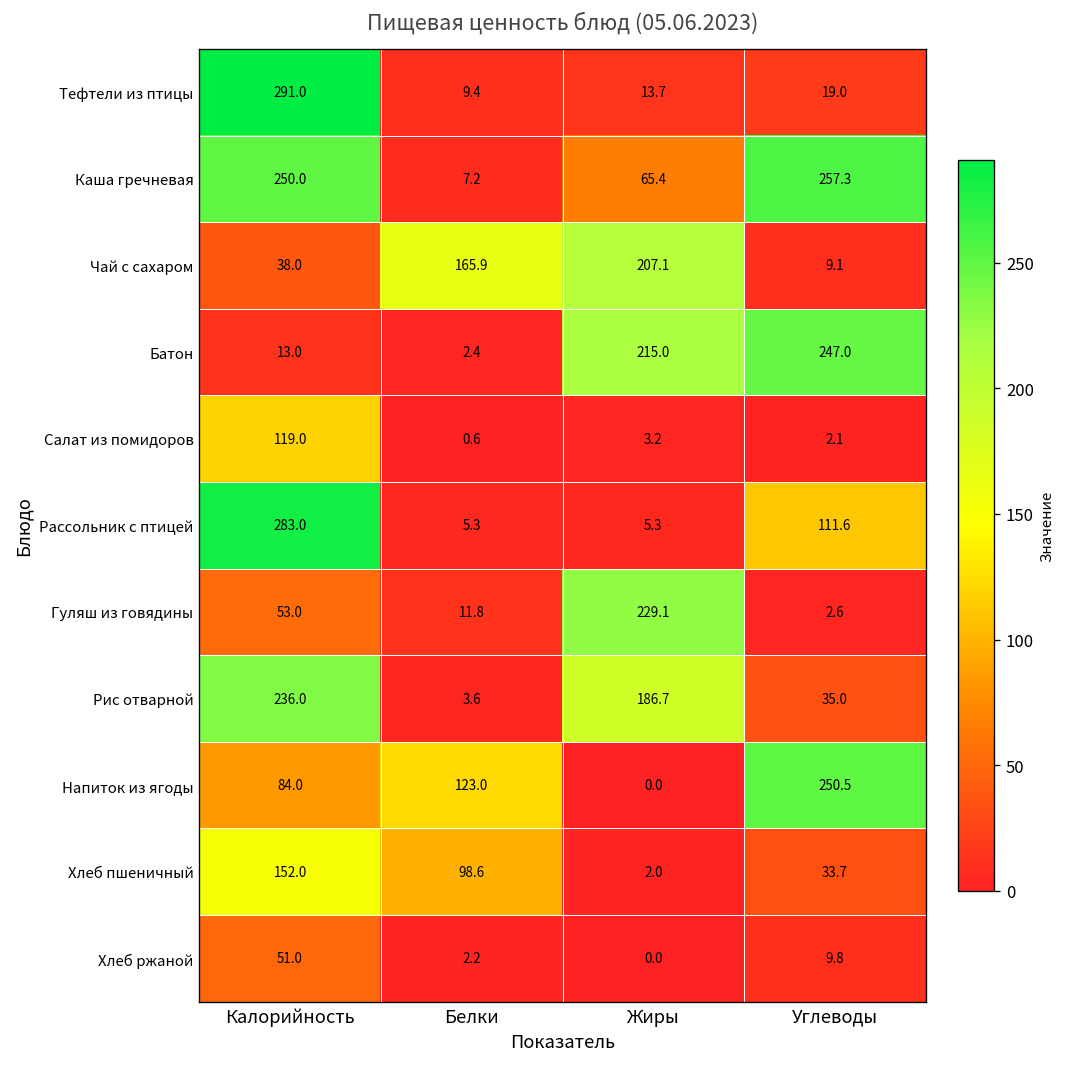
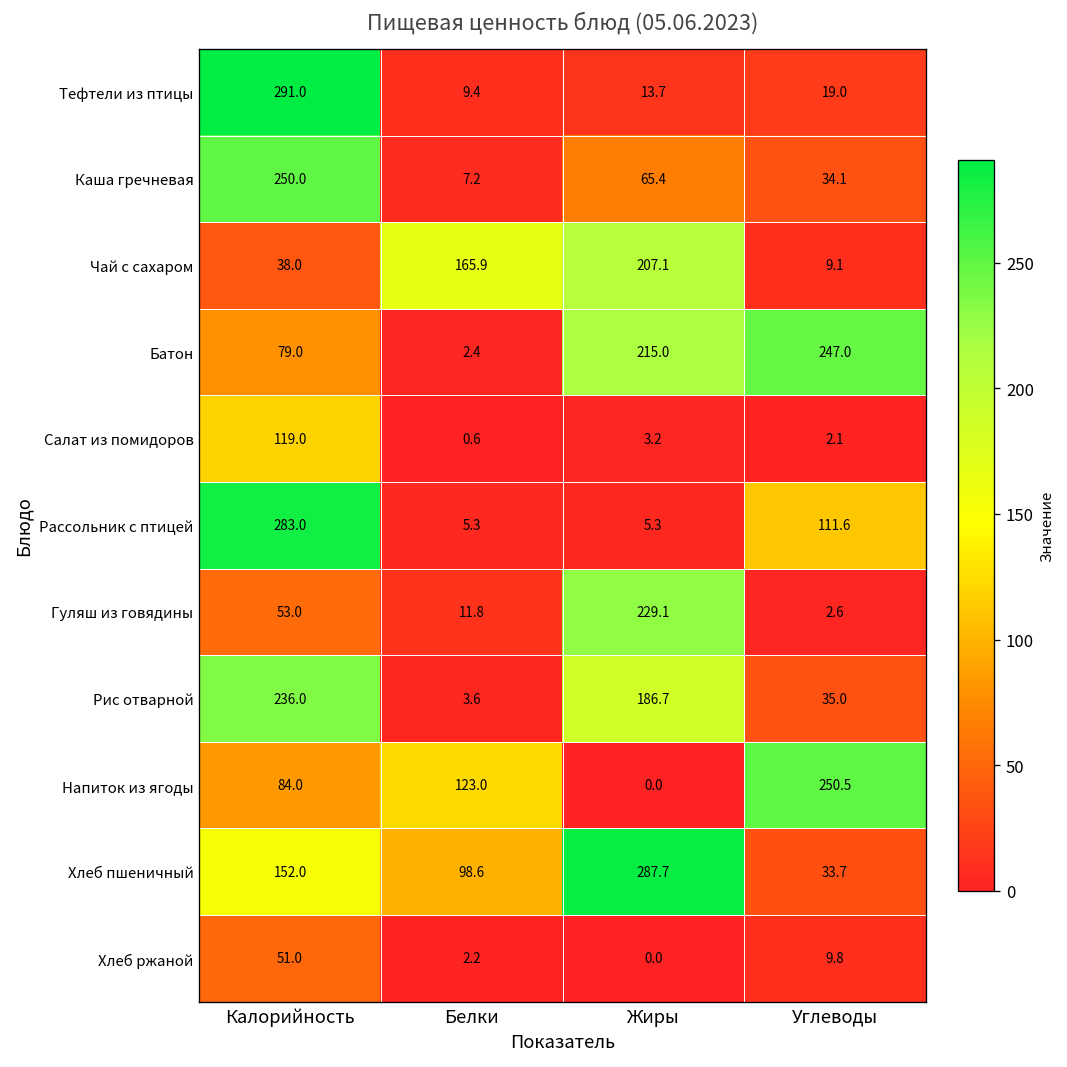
Каша гречневая, Углеводы: 257.3 -> 34.1
Батон, Калорийность: 13.0 -> 79.0
Хлеб пшеничный, Жиры: 2.0 -> 287.7
